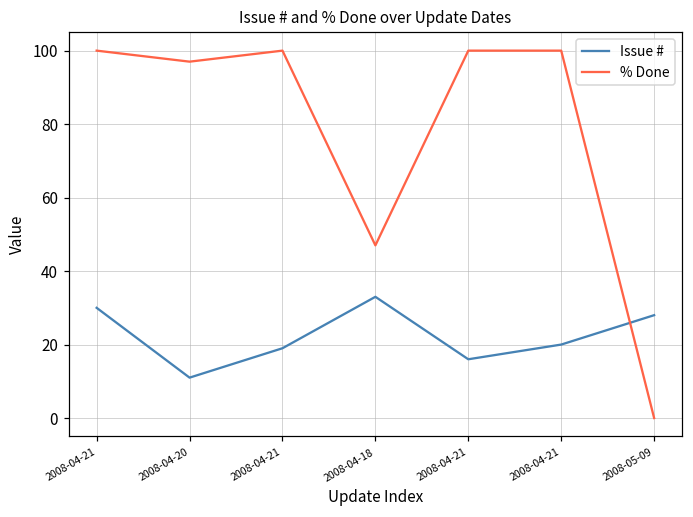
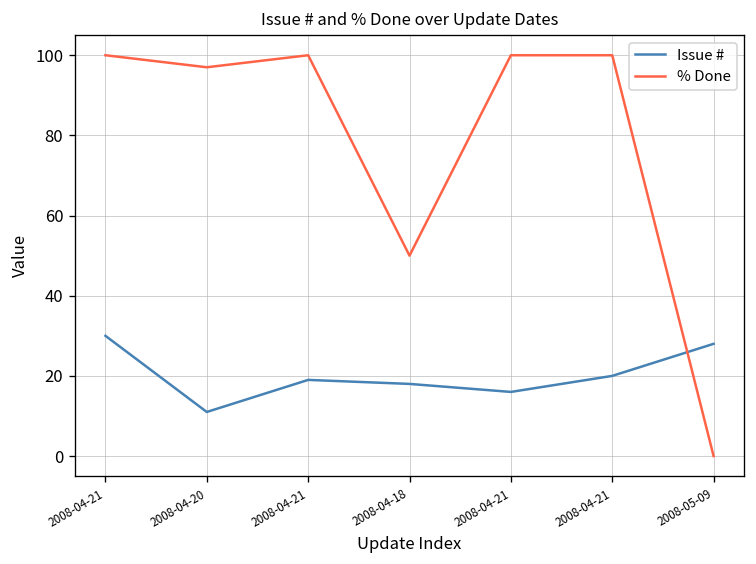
Issue #, 2008-04-18: 33 -> 18
% Done, 2008-04-18: 47 -> 50
